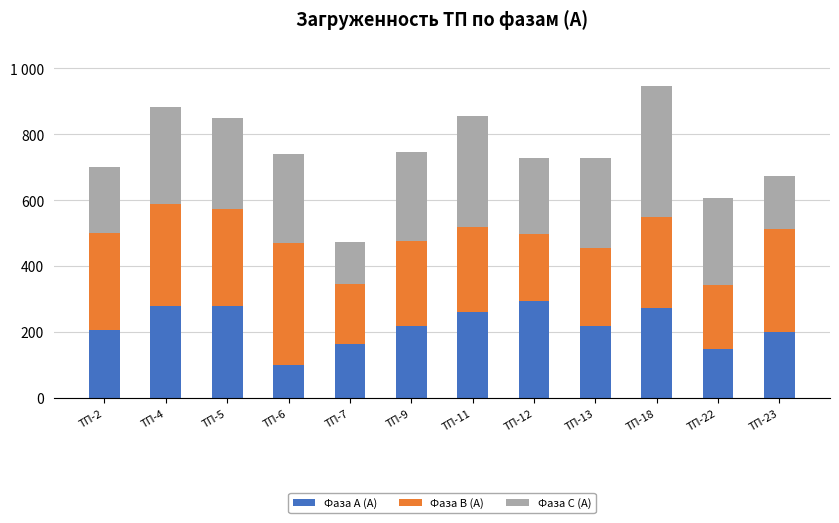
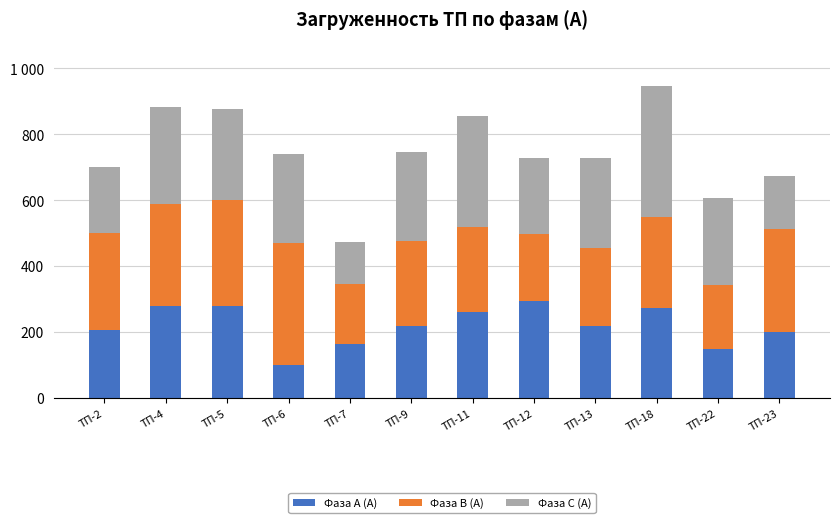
Фаза В (А), ТП-5: 290 -> 320
